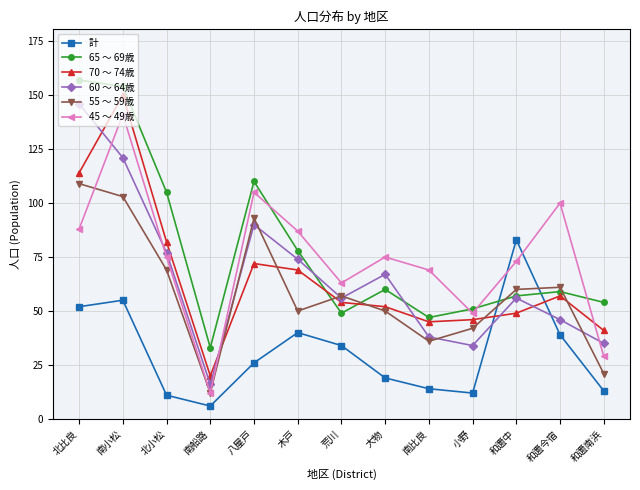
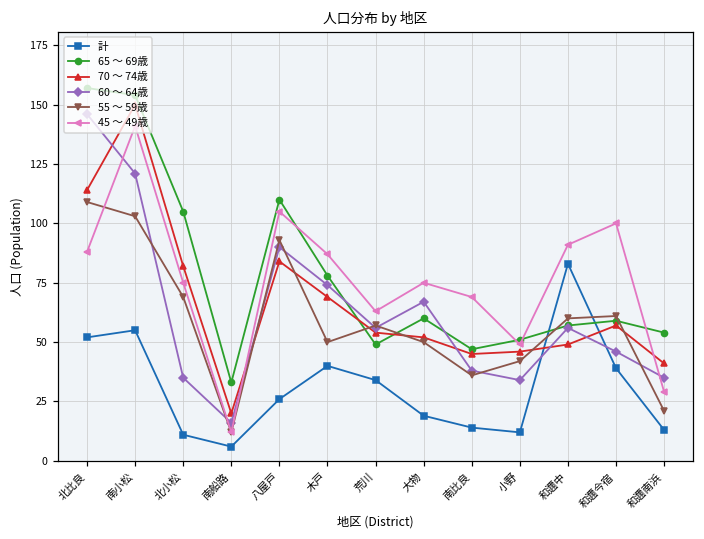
60 ～ 64歳, 北小松: 77 -> 35
70 ～ 74歳, 八屋戸: 72 -> 84
45 ～ 49歳, 和邇中: 73 -> 91
